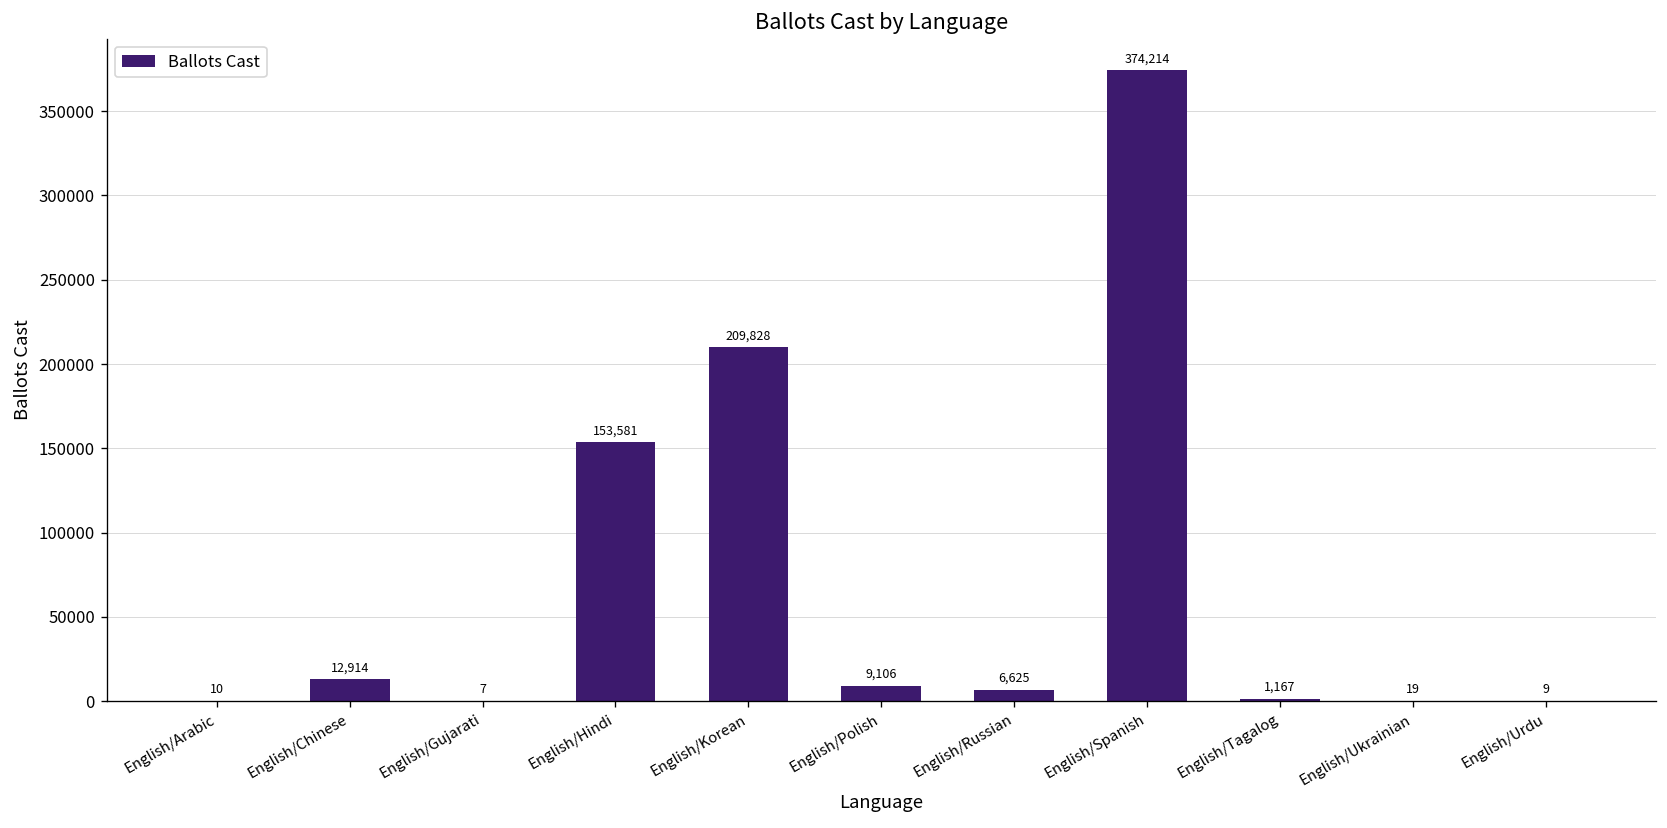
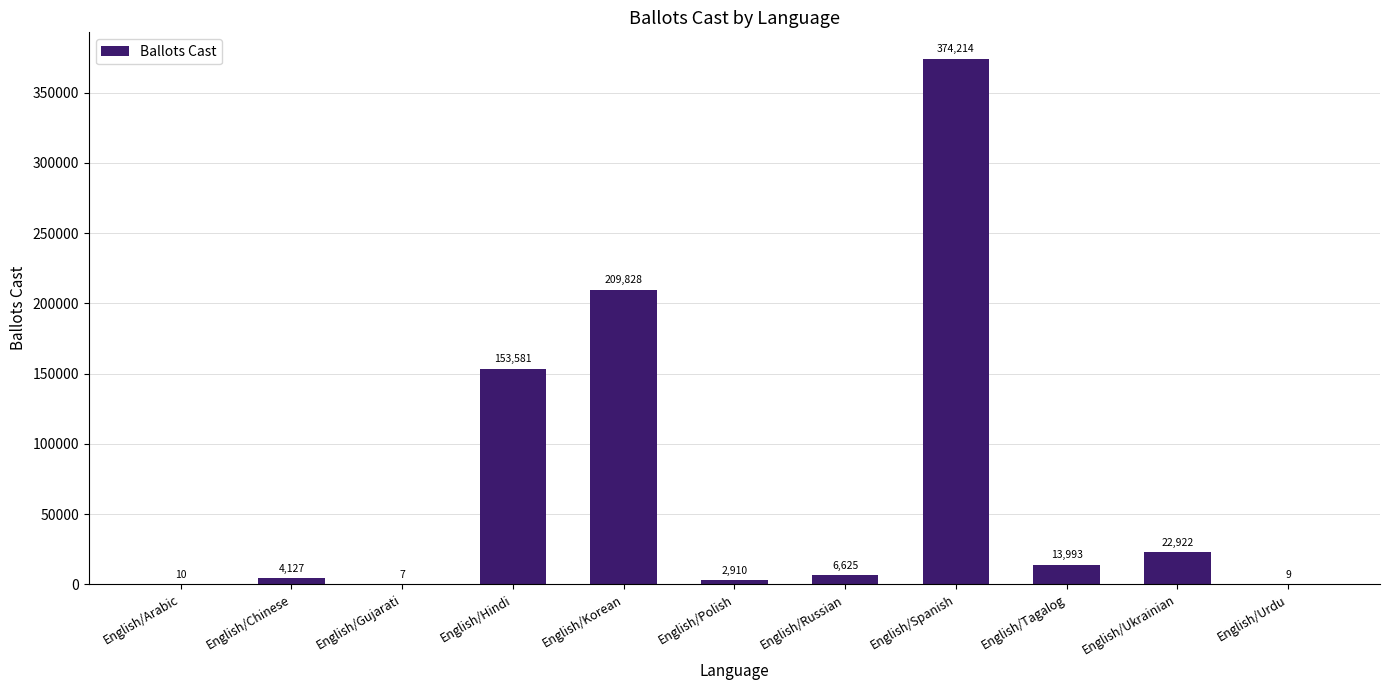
English/Chinese: 12,914 -> 4,127
English/Polish: 9,106 -> 2,910
English/Tagalog: 1,167 -> 13,993
English/Ukrainian: 19 -> 22,922
